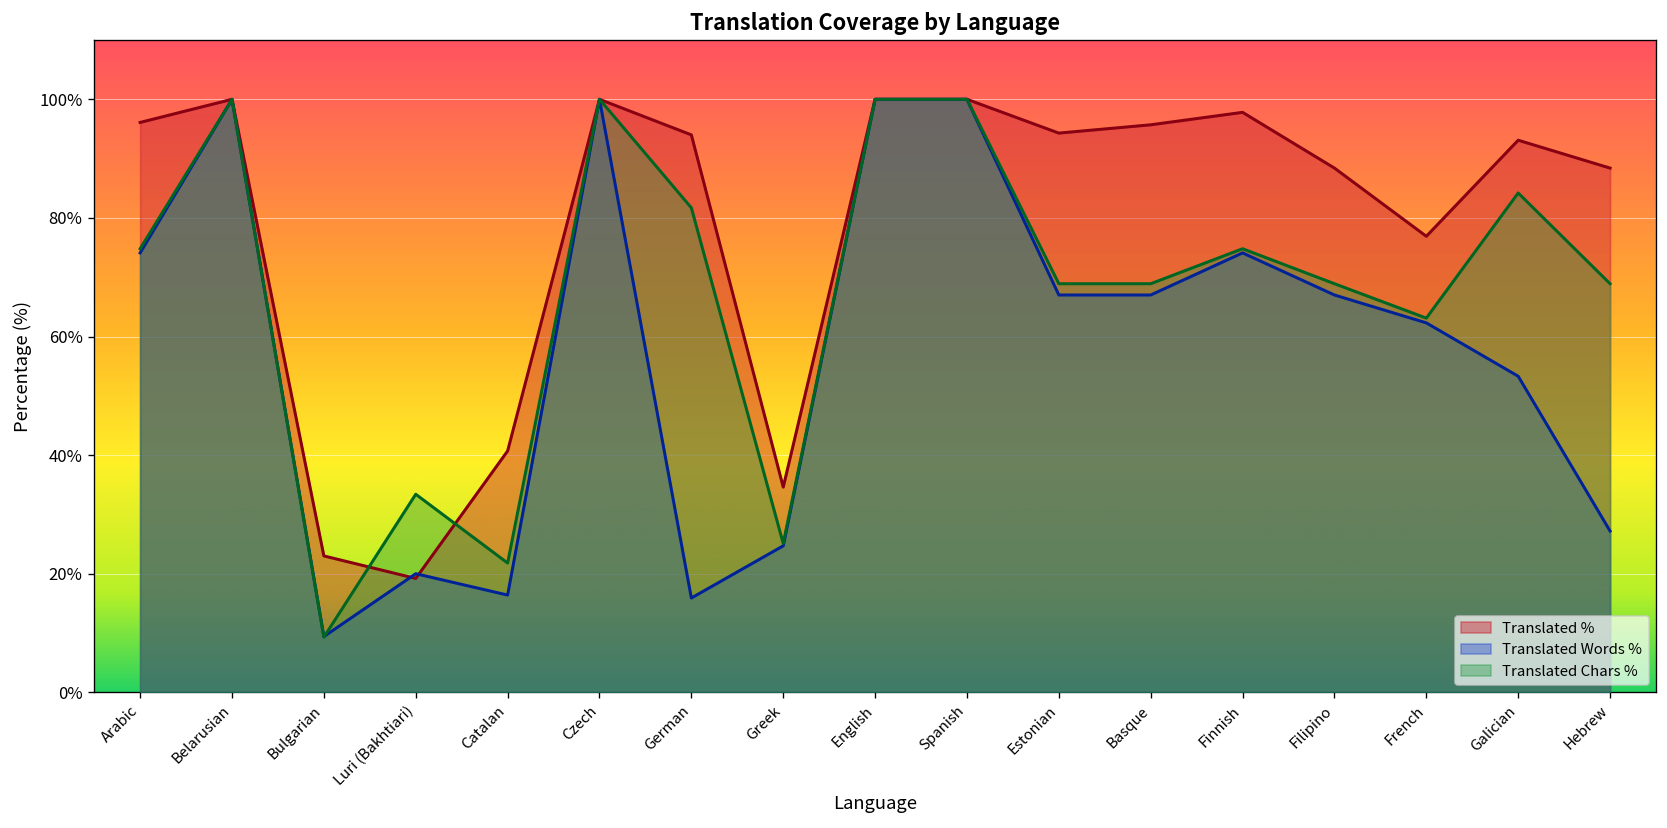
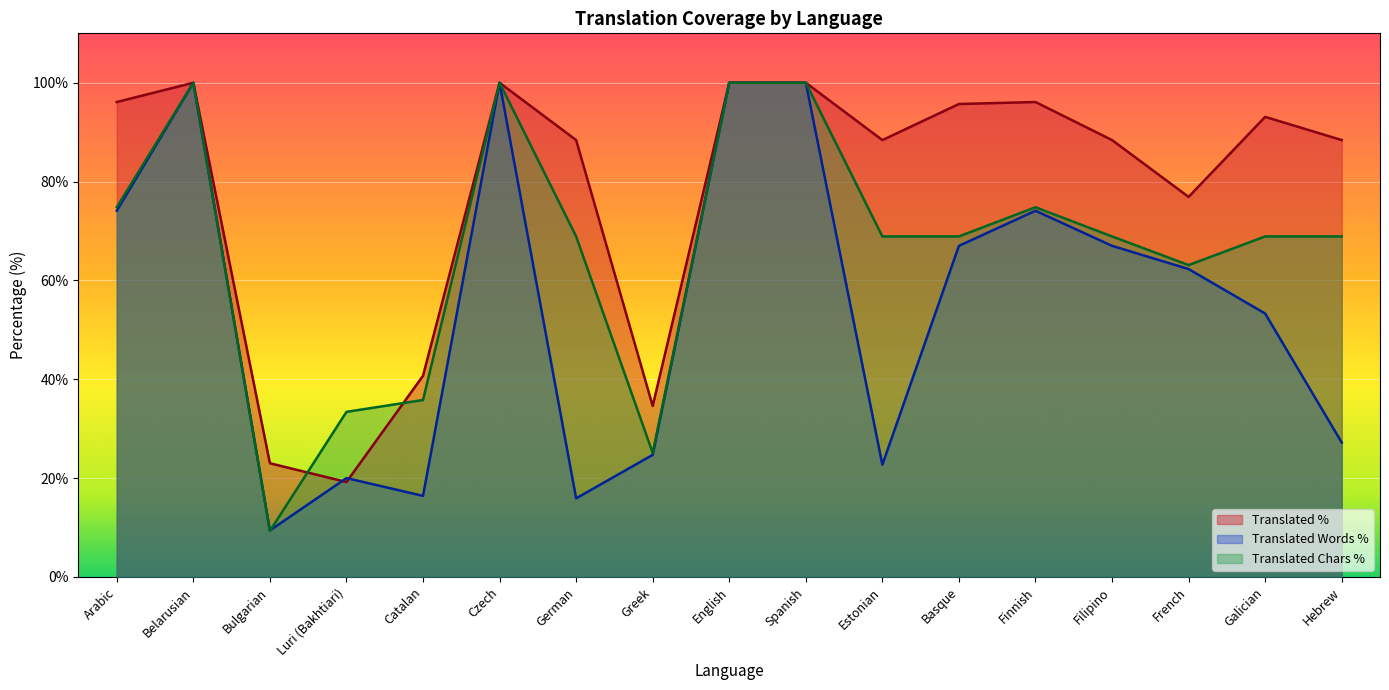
Translated Chars %, Catalan: 22% -> 36%
Translated %, German: 94% -> 88%
Translated Chars %, German: 82% -> 69%
Translated %, Estonian: 94% -> 88%
Translated Words %, Estonian: 67% -> 23%
Translated %, Finnish: 98% -> 96%
Translated Chars %, Galician: 84% -> 69%
